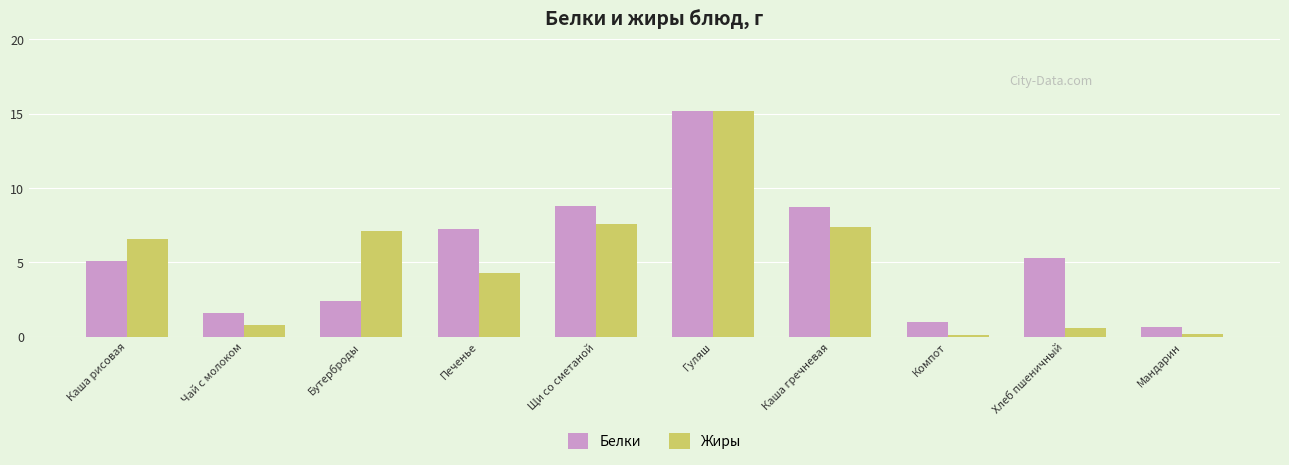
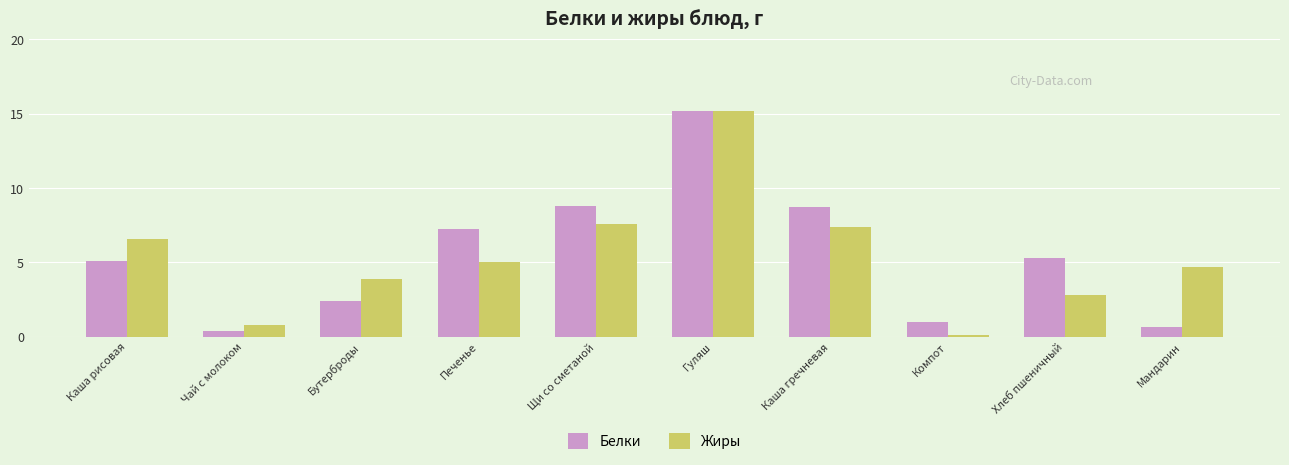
Белки, Чай с молоком: 1.6 -> 0.4
Жиры, Бутерброды: 7.1 -> 3.9
Жиры, Печенье: 4.3 -> 5.0
Жиры, Хлеб пшеничный: 0.6 -> 2.8
Жиры, Мандарин: 0.2 -> 4.7
